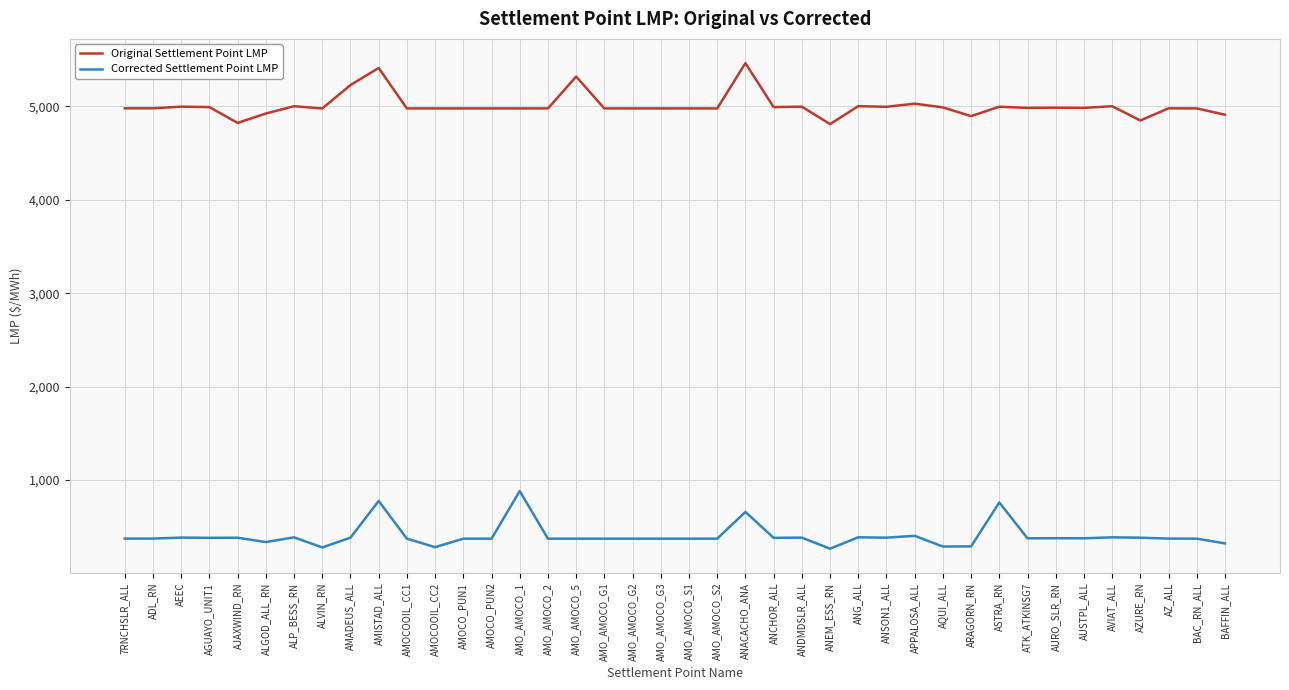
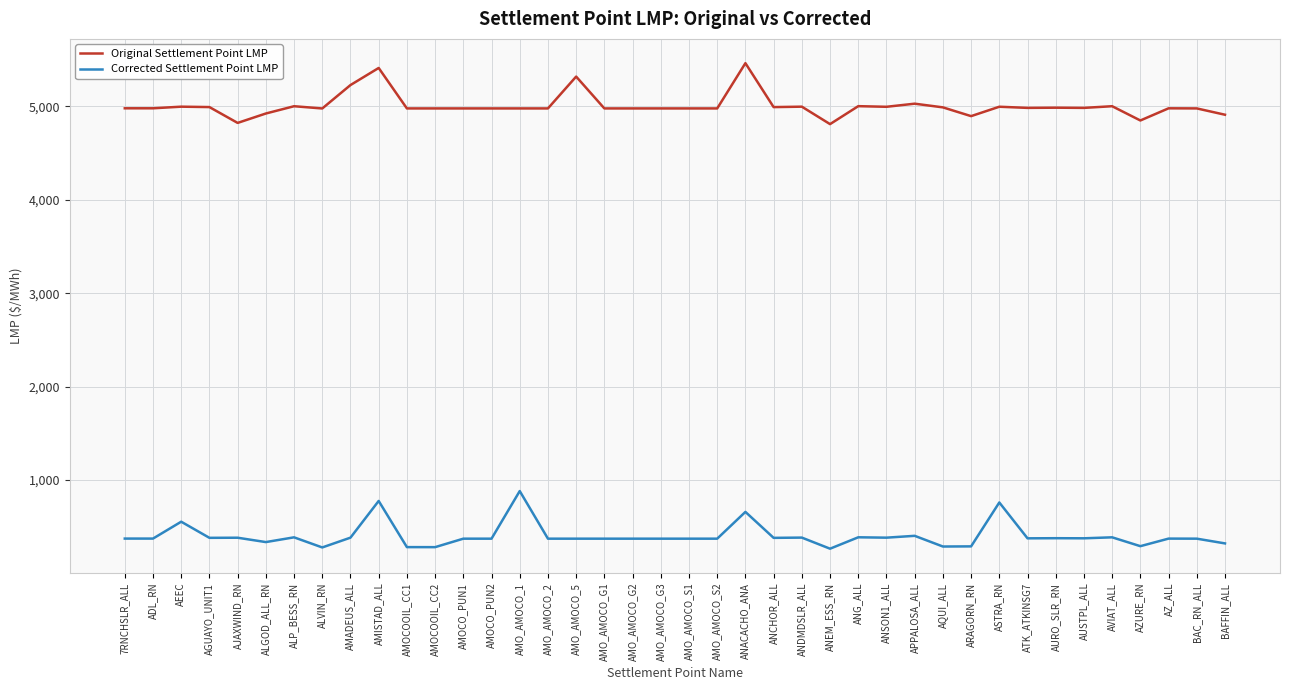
Corrected Settlement Point LMP, AEEC: 400 -> 600
Corrected Settlement Point LMP, AMOCOOIL_CC1: 400 -> 300
Corrected Settlement Point LMP, AZURE_RN: 400 -> 300
